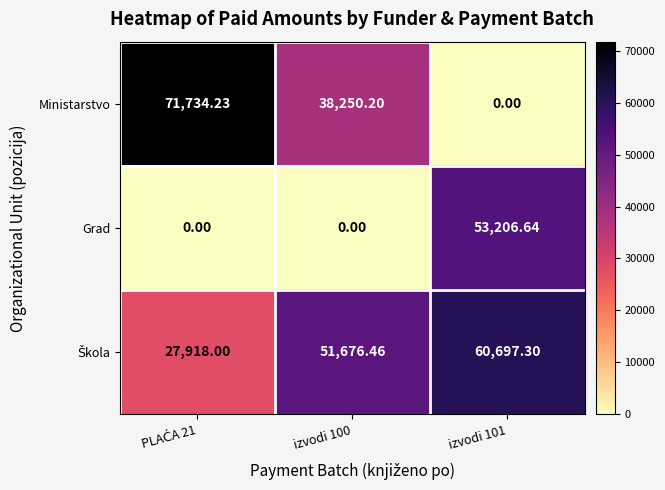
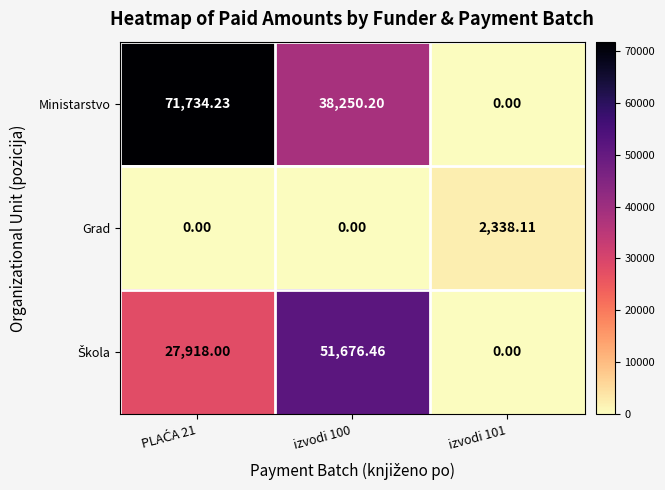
Grad, izvodi 101: 53,206.64 -> 2,338.11
Škola, izvodi 101: 60,697.30 -> 0.00
